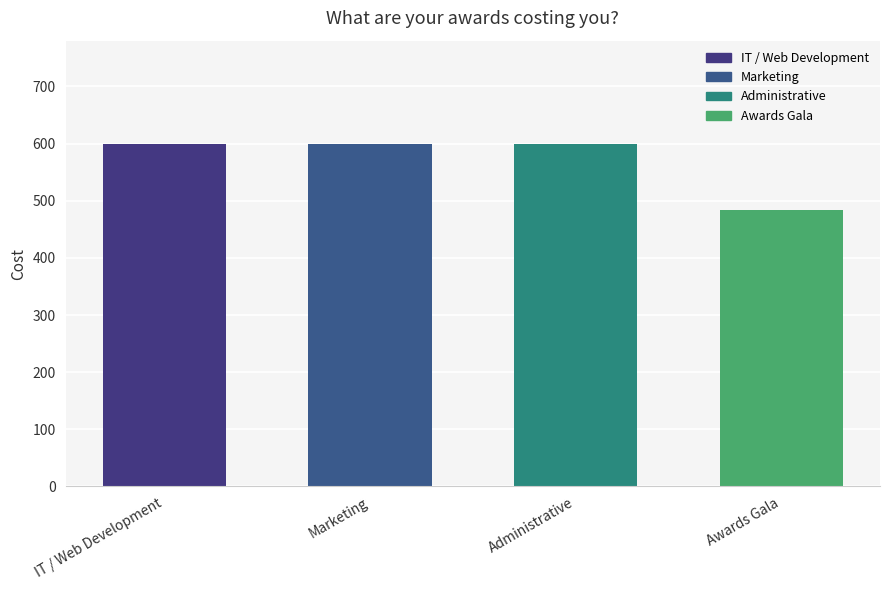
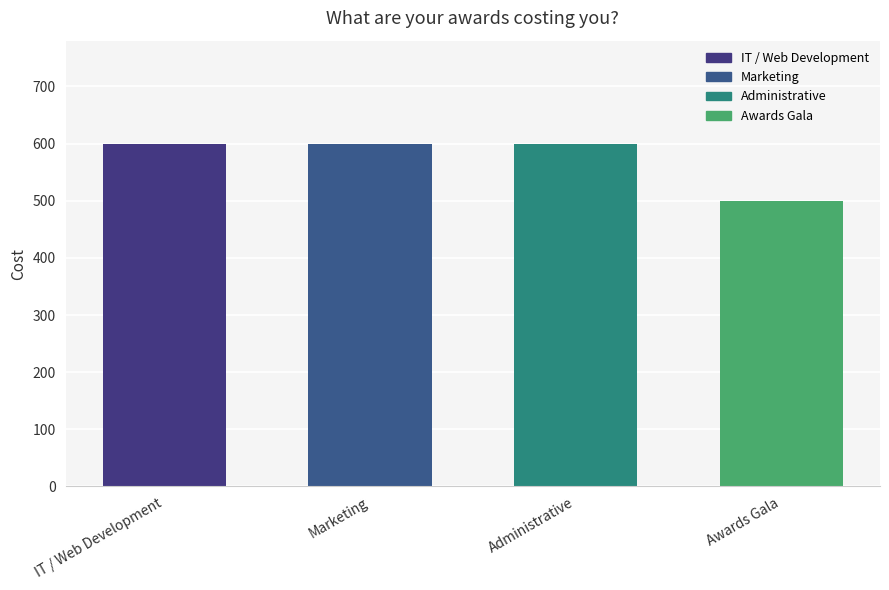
Awards Gala: 480 -> 500
